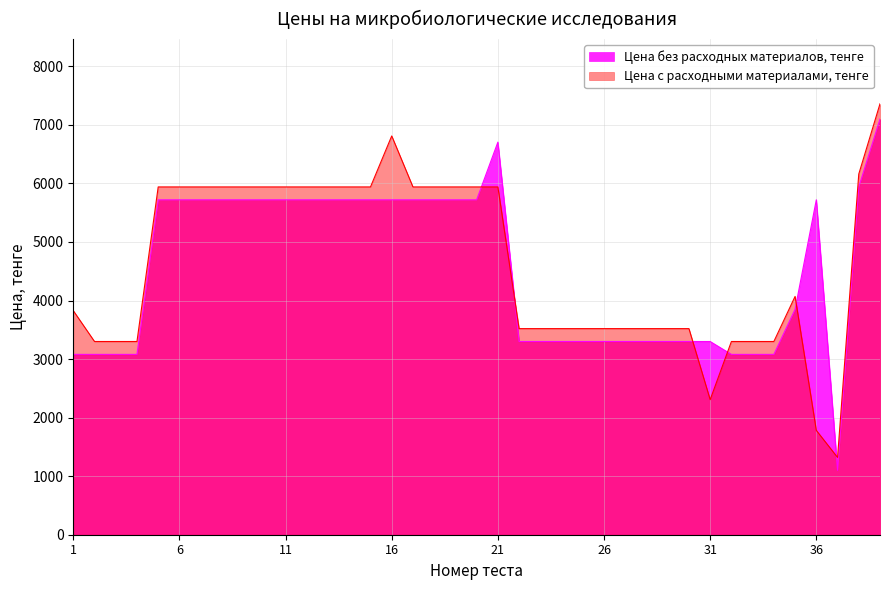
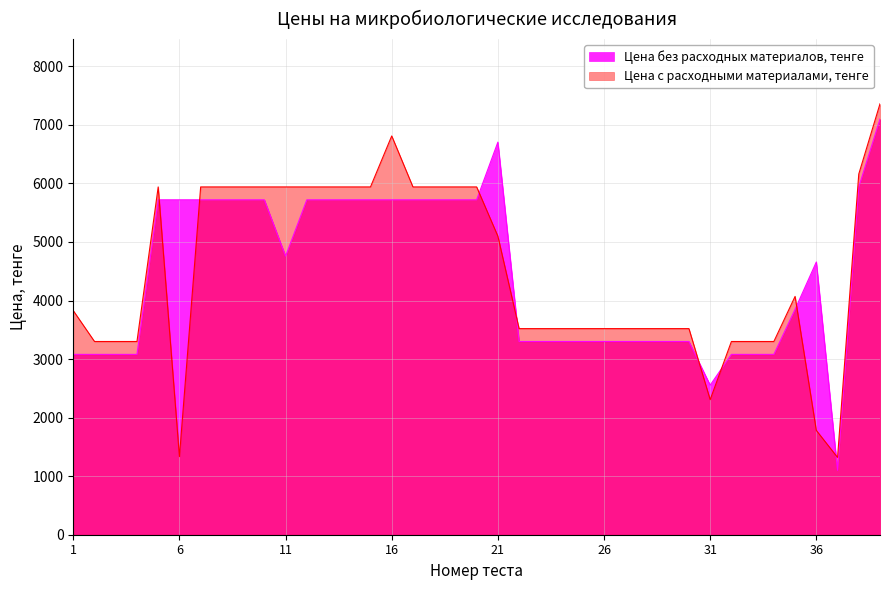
Цена с расходными материалами, тенге, 6: 5900 -> 1300
Цена без расходных материалов, тенге, 11: 5700 -> 4800
Цена с расходными материалами, тенге, 21: 5900 -> 5100
Цена без расходных материалов, тенге, 31: 3300 -> 2600
Цена без расходных материалов, тенге, 36: 5700 -> 4700
